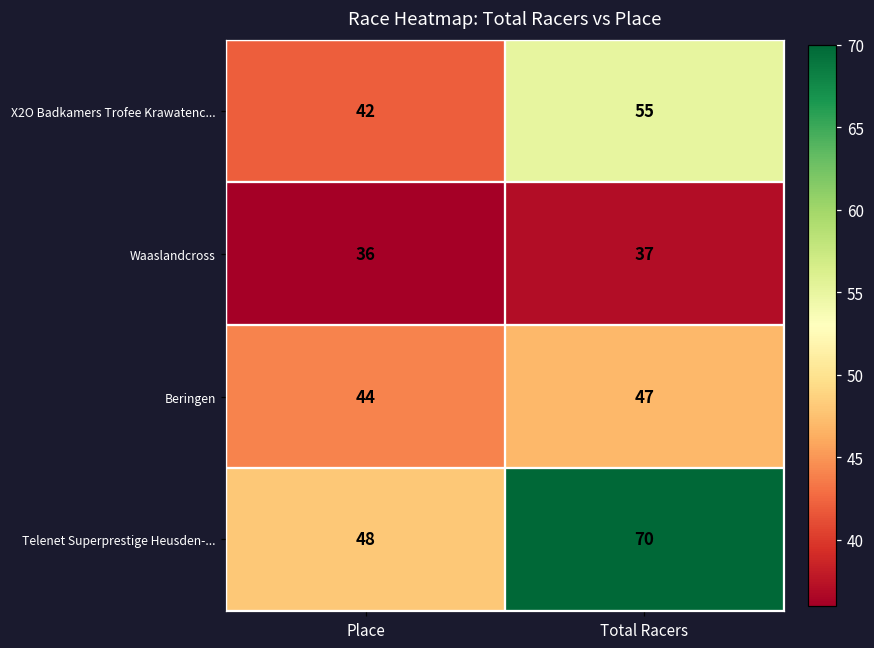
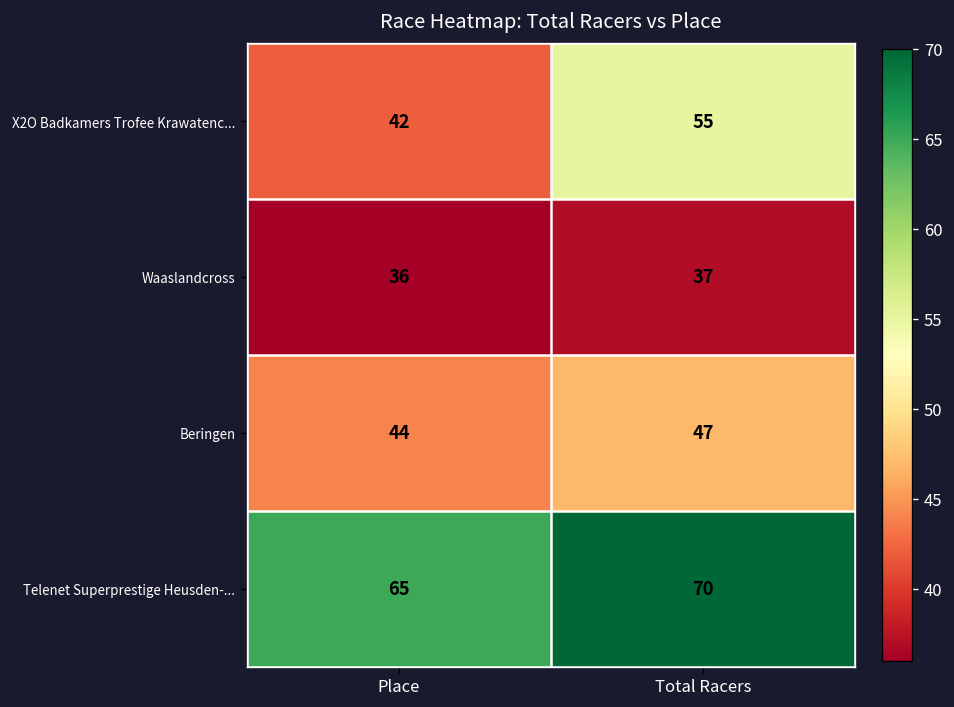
Telenet Superprestige Heusden-..., Place: 48 -> 65
